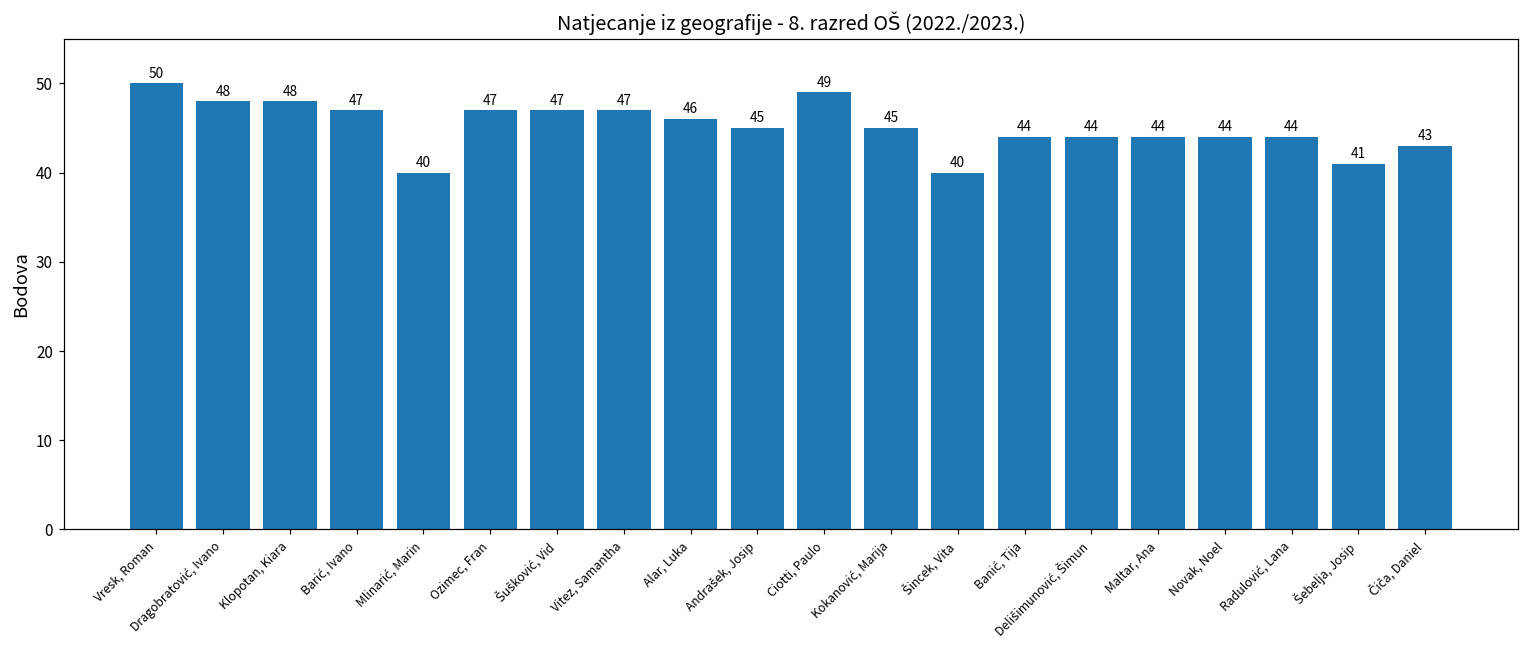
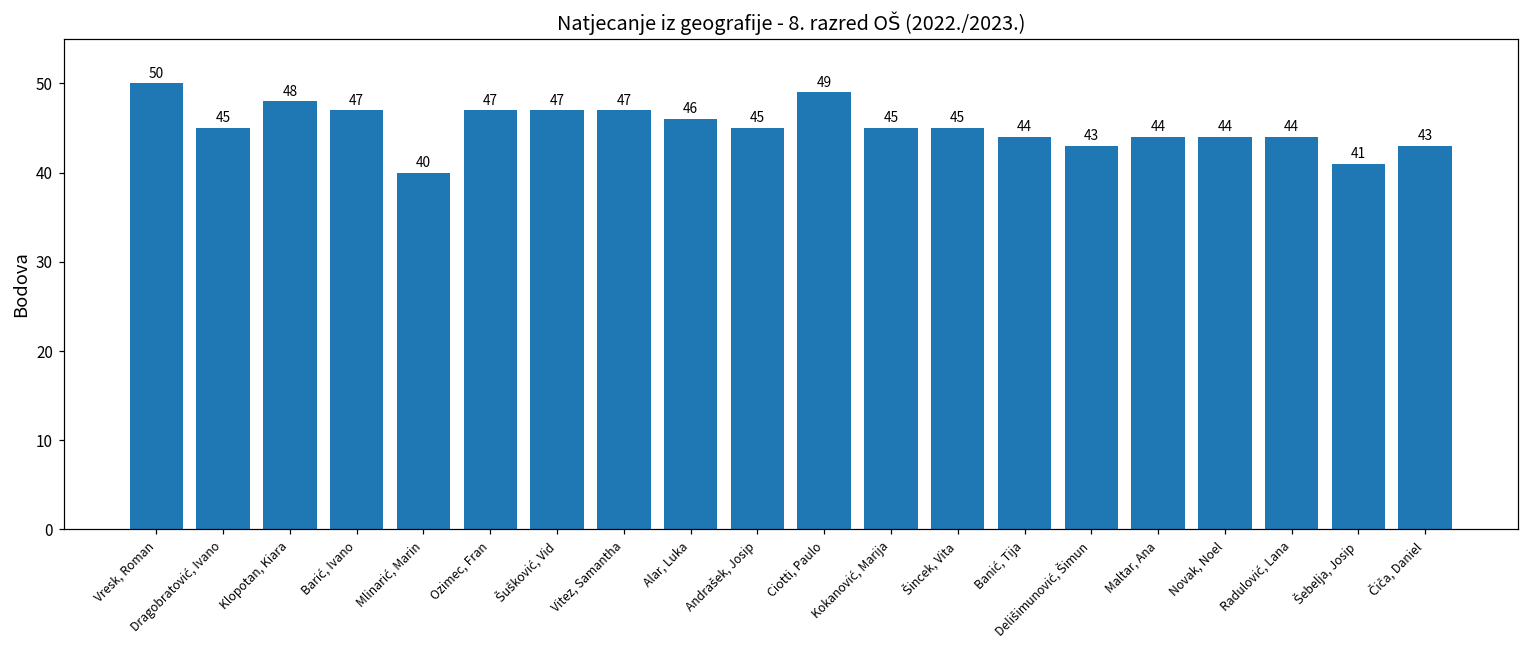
Dragobratović, Ivano: 48 -> 45
Šincek, Vita: 40 -> 45
Delišimunović, Šimun: 44 -> 43
